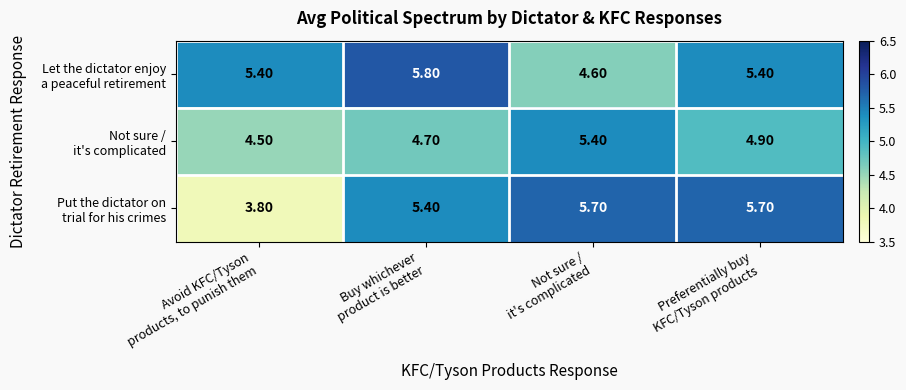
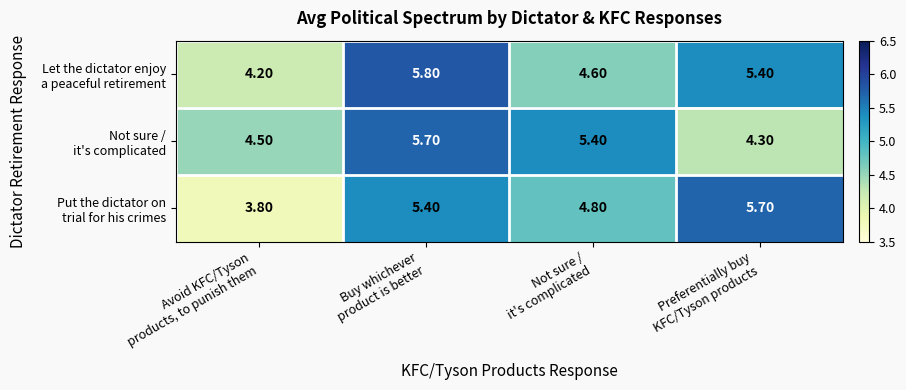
Let the dictator enjoy a peaceful retirement, Avoid KFC/Tyson products, to punish them: 5.40 -> 4.20
Not sure / it's complicated, Buy whichever product is better: 4.70 -> 5.70
Not sure / it's complicated, Preferentially buy KFC/Tyson products: 4.90 -> 4.30
Put the dictator on trial for his crimes, Not sure / it's complicated: 5.70 -> 4.80
